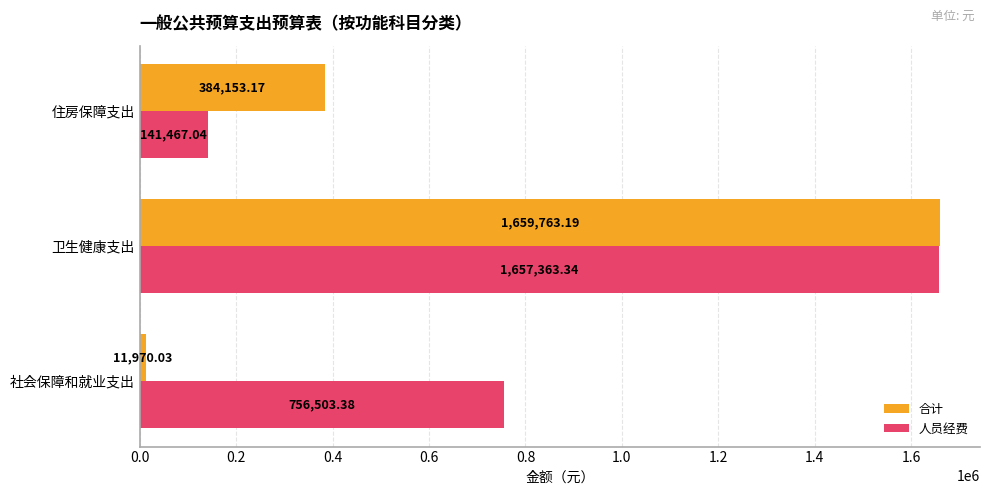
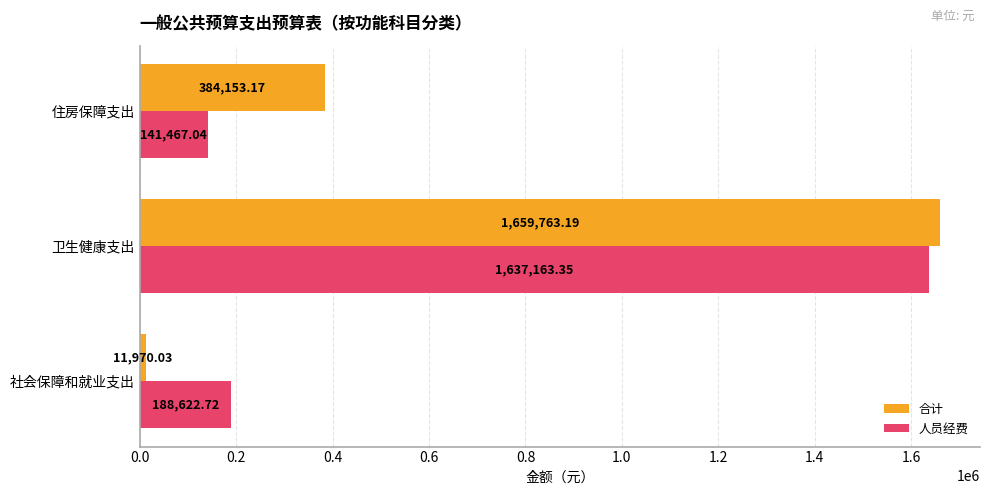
人员经费, 卫生健康支出: 1,657,363.34 -> 1,637,163.35
人员经费, 社会保障和就业支出: 756,503.38 -> 188,622.72
